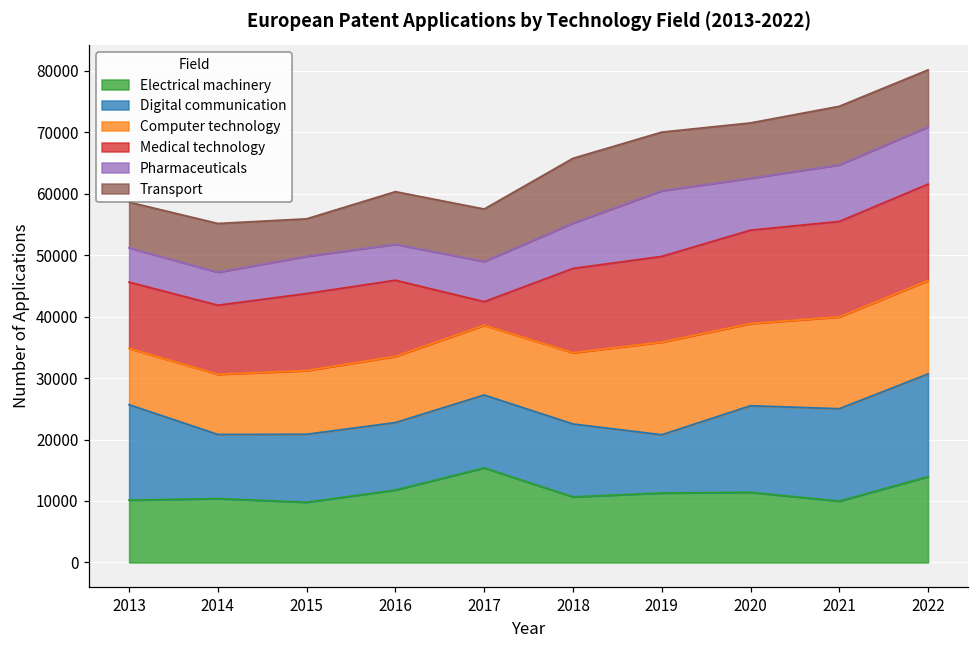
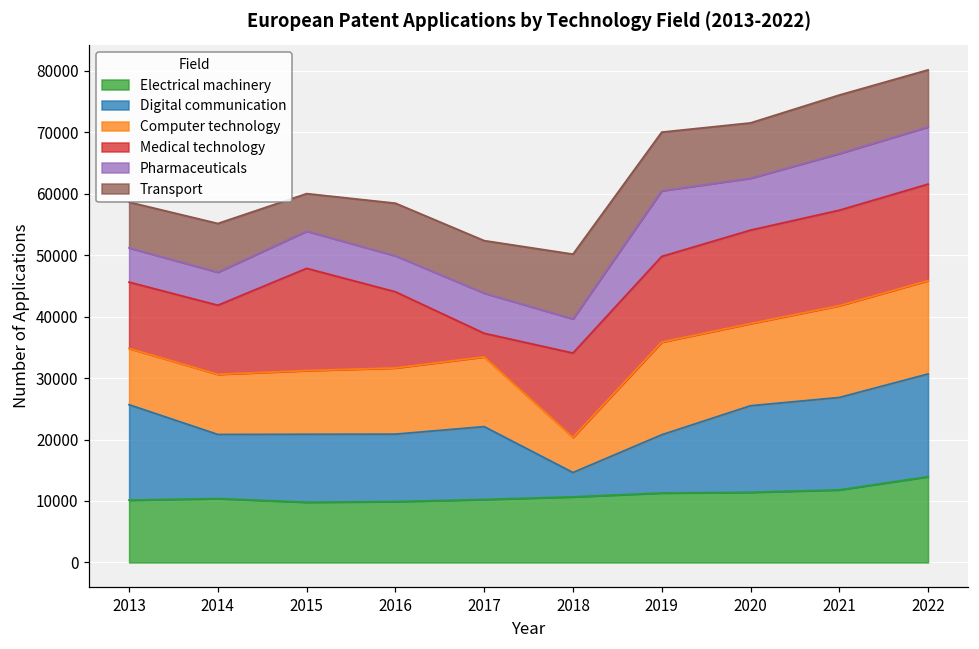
Medical technology, 2015: 13000 -> 17000
Electrical machinery, 2016: 12000 -> 10000
Electrical machinery, 2017: 15000 -> 10000
Digital communication, 2018: 12000 -> 4000
Computer technology, 2018: 12000 -> 6000
Pharmaceuticals, 2018: 7000 -> 6000
Electrical machinery, 2021: 10000 -> 12000
